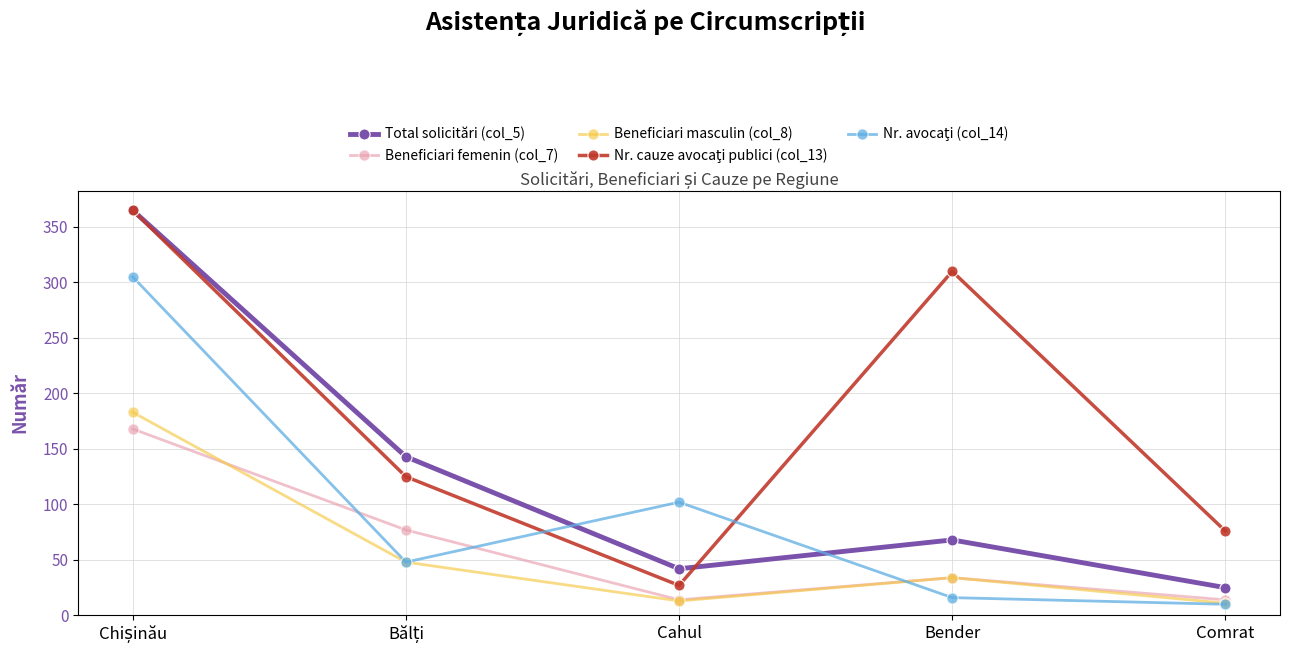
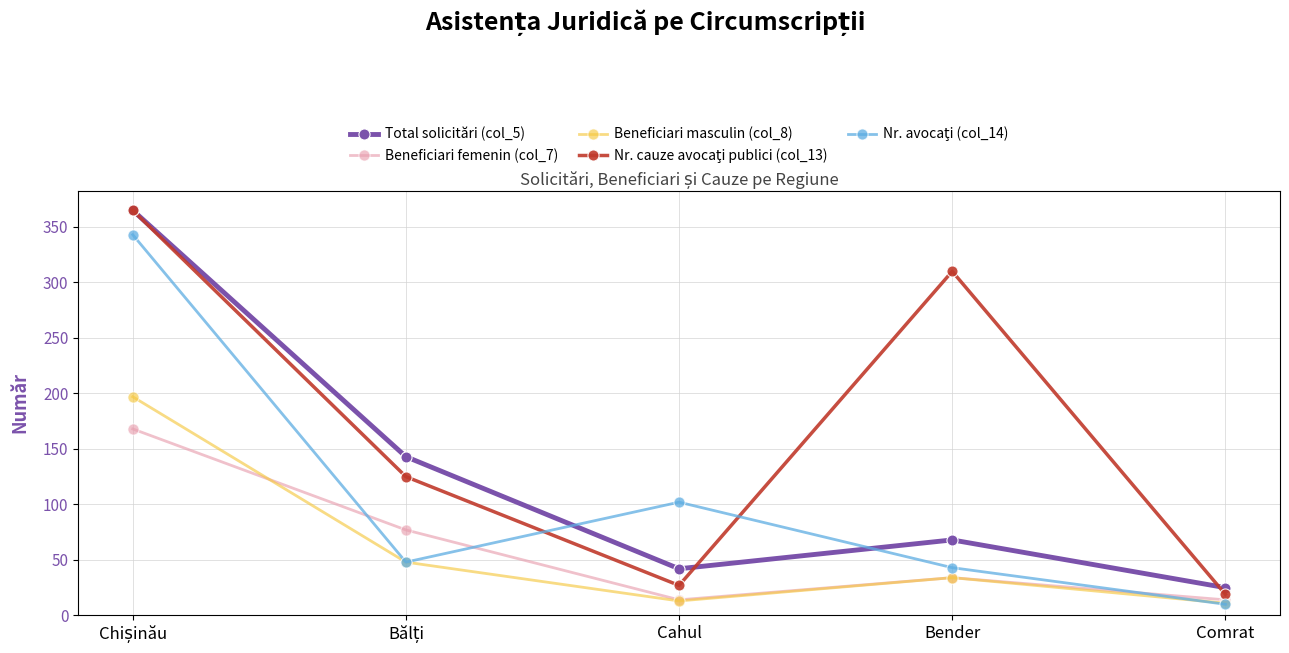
Beneficiari masculin (col_8), Chișinău: 183 -> 197
Nr. avocaţi (col_14), Chișinău: 305 -> 343
Nr. avocaţi (col_14), Bender: 16 -> 43
Nr. cauze avocaţi publici (col_13), Comrat: 76 -> 19
